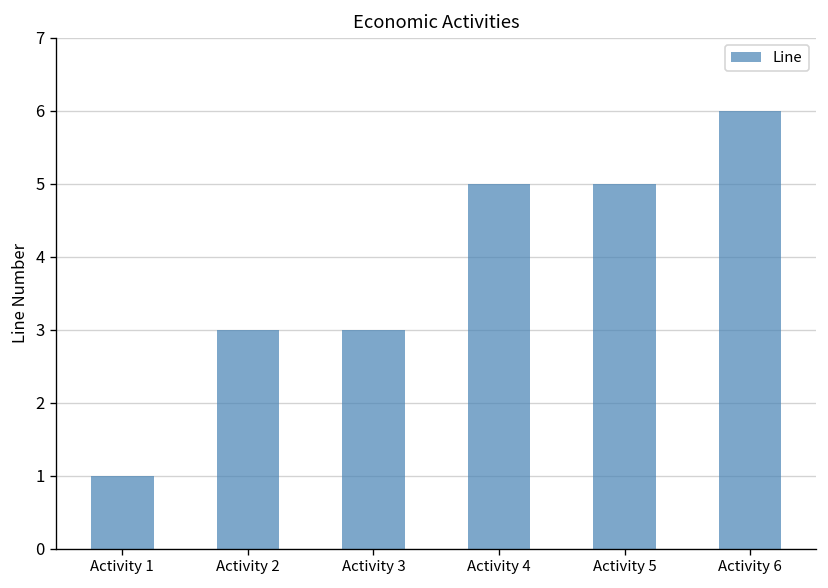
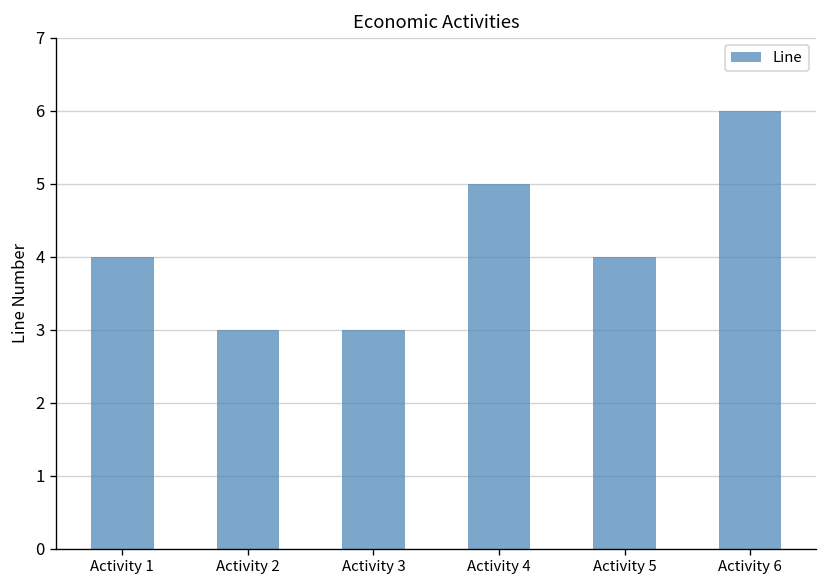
Activity 1: 1 -> 4
Activity 5: 5 -> 4
